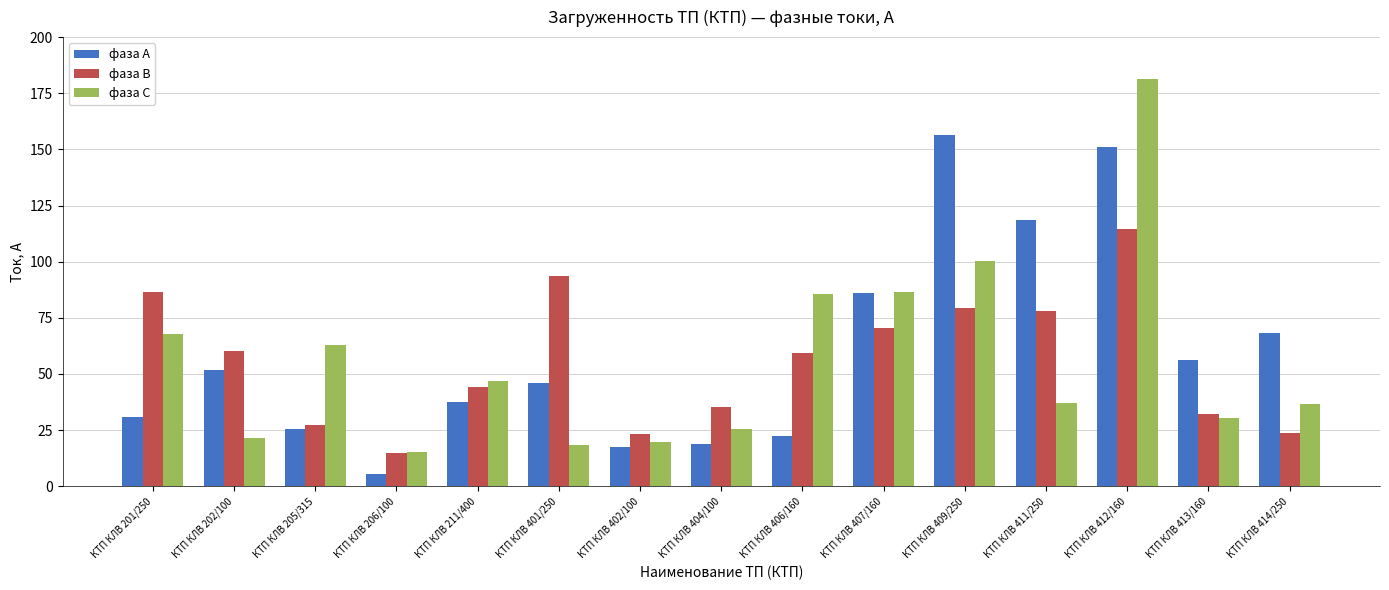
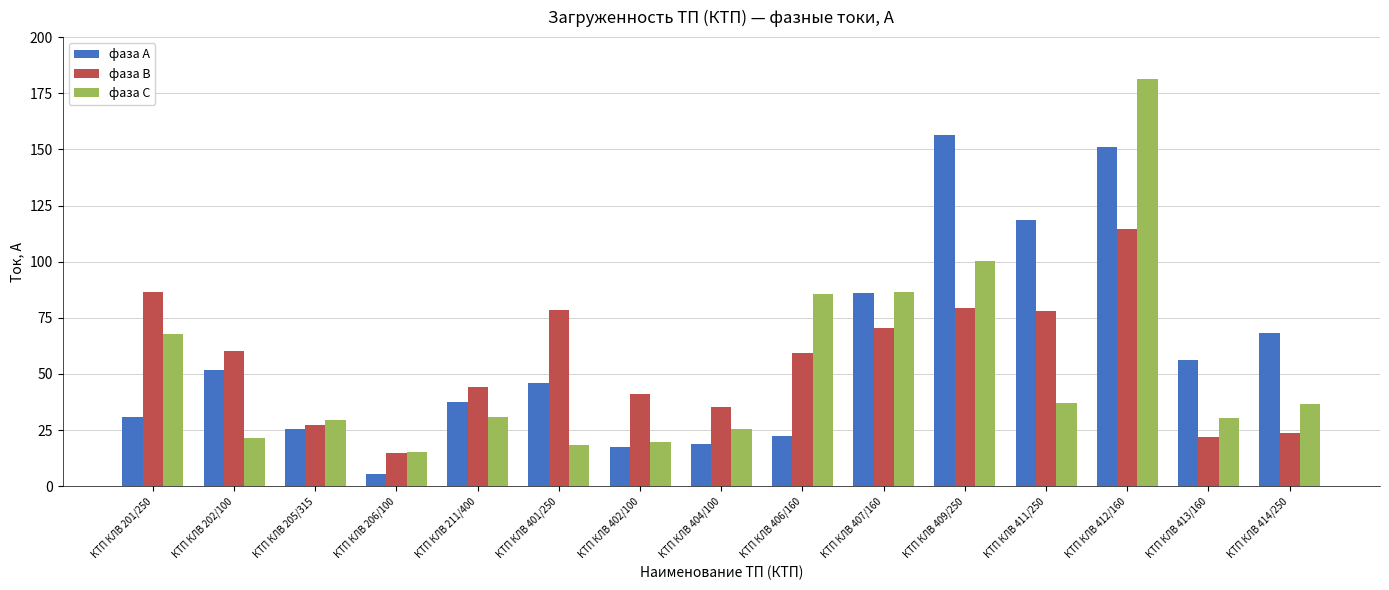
фаза С, КТП КЛВ 205/315: 63 -> 30
фаза С, КТП КЛВ 211/400: 47 -> 31
фаза В, КТП КЛВ 401/250: 94 -> 78
фаза В, КТП КЛВ 402/100: 23 -> 41
фаза В, КТП КЛВ 413/160: 32 -> 22
